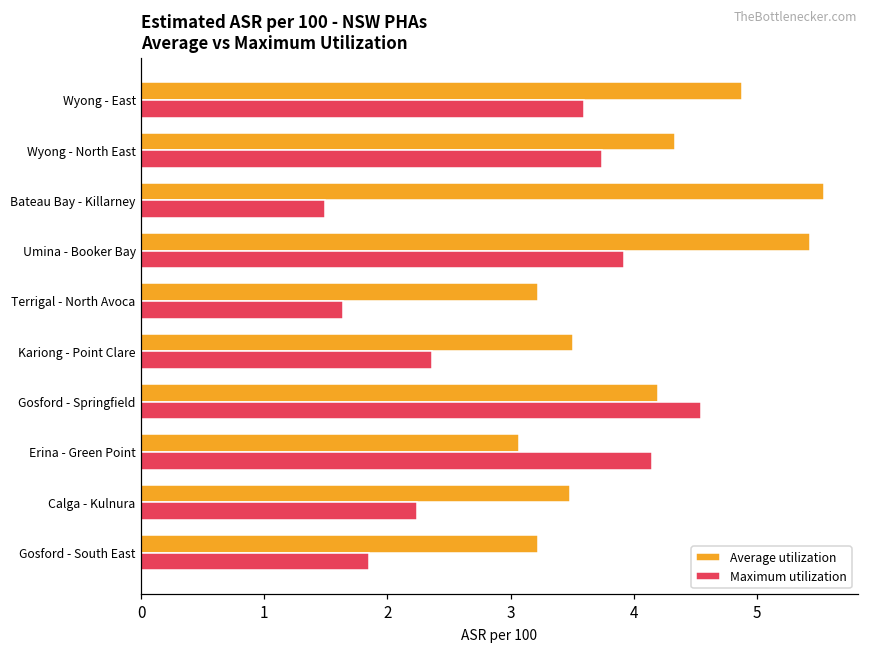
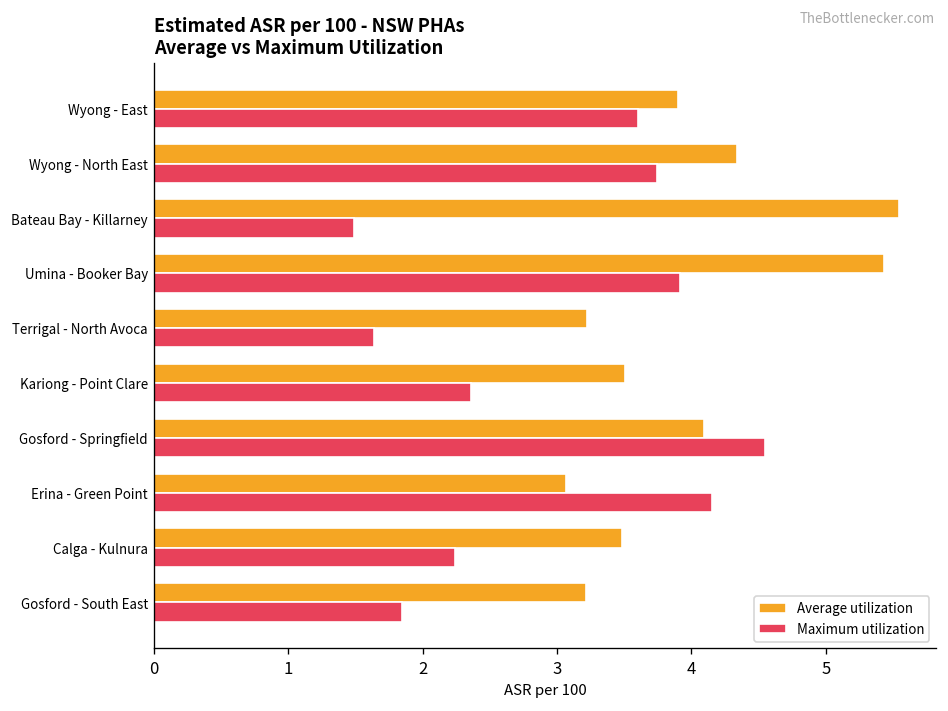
Average utilization, Wyong - East: 4.88 -> 3.90
Average utilization, Gosford - Springfield: 4.19 -> 4.10
